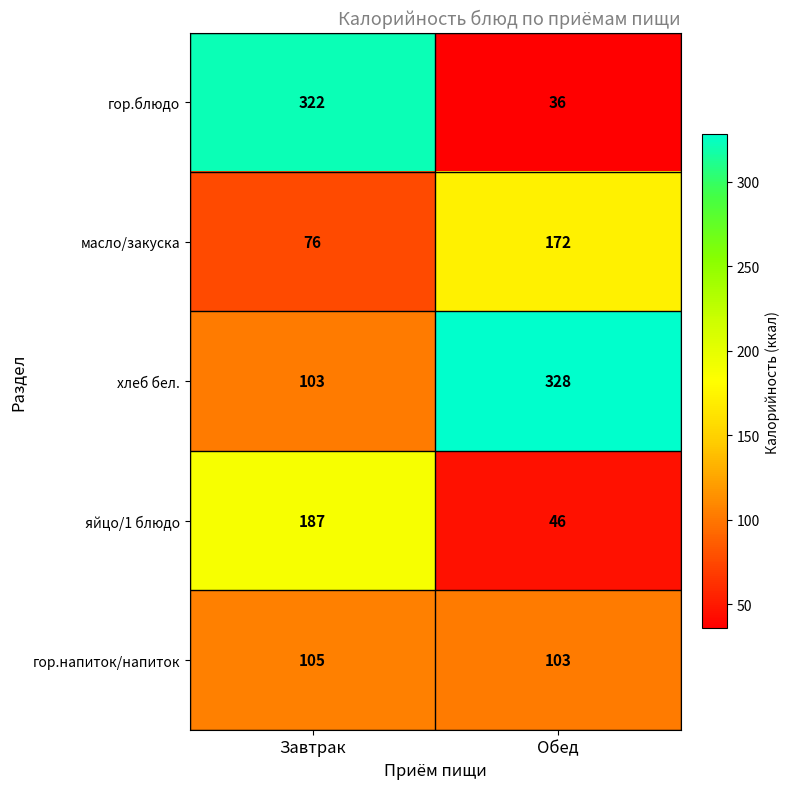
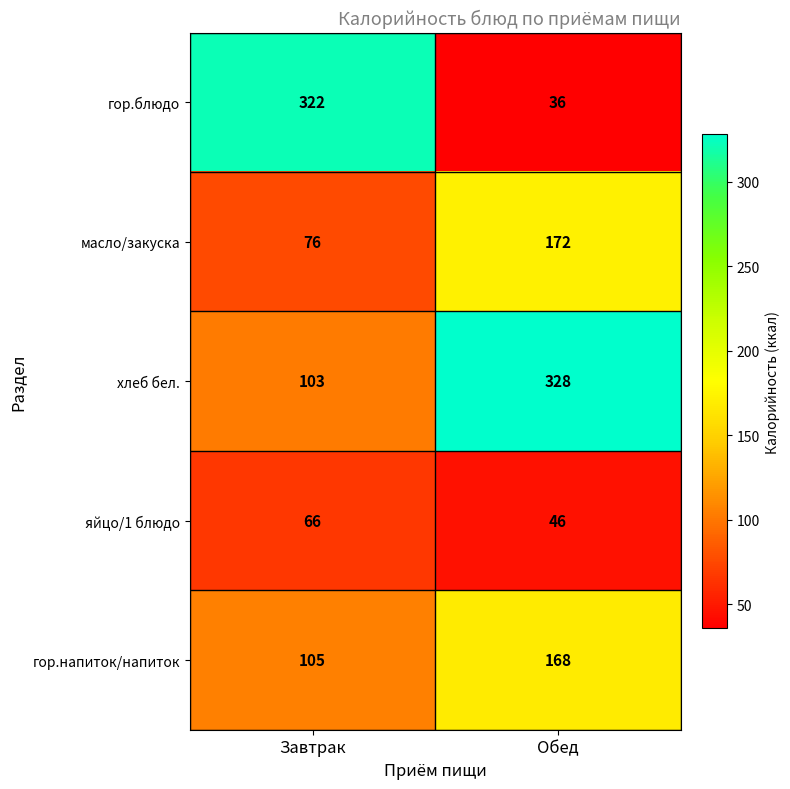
яйцо/1 блюдо, Завтрак: 187 -> 66
гор.напиток/напиток, Обед: 103 -> 168
